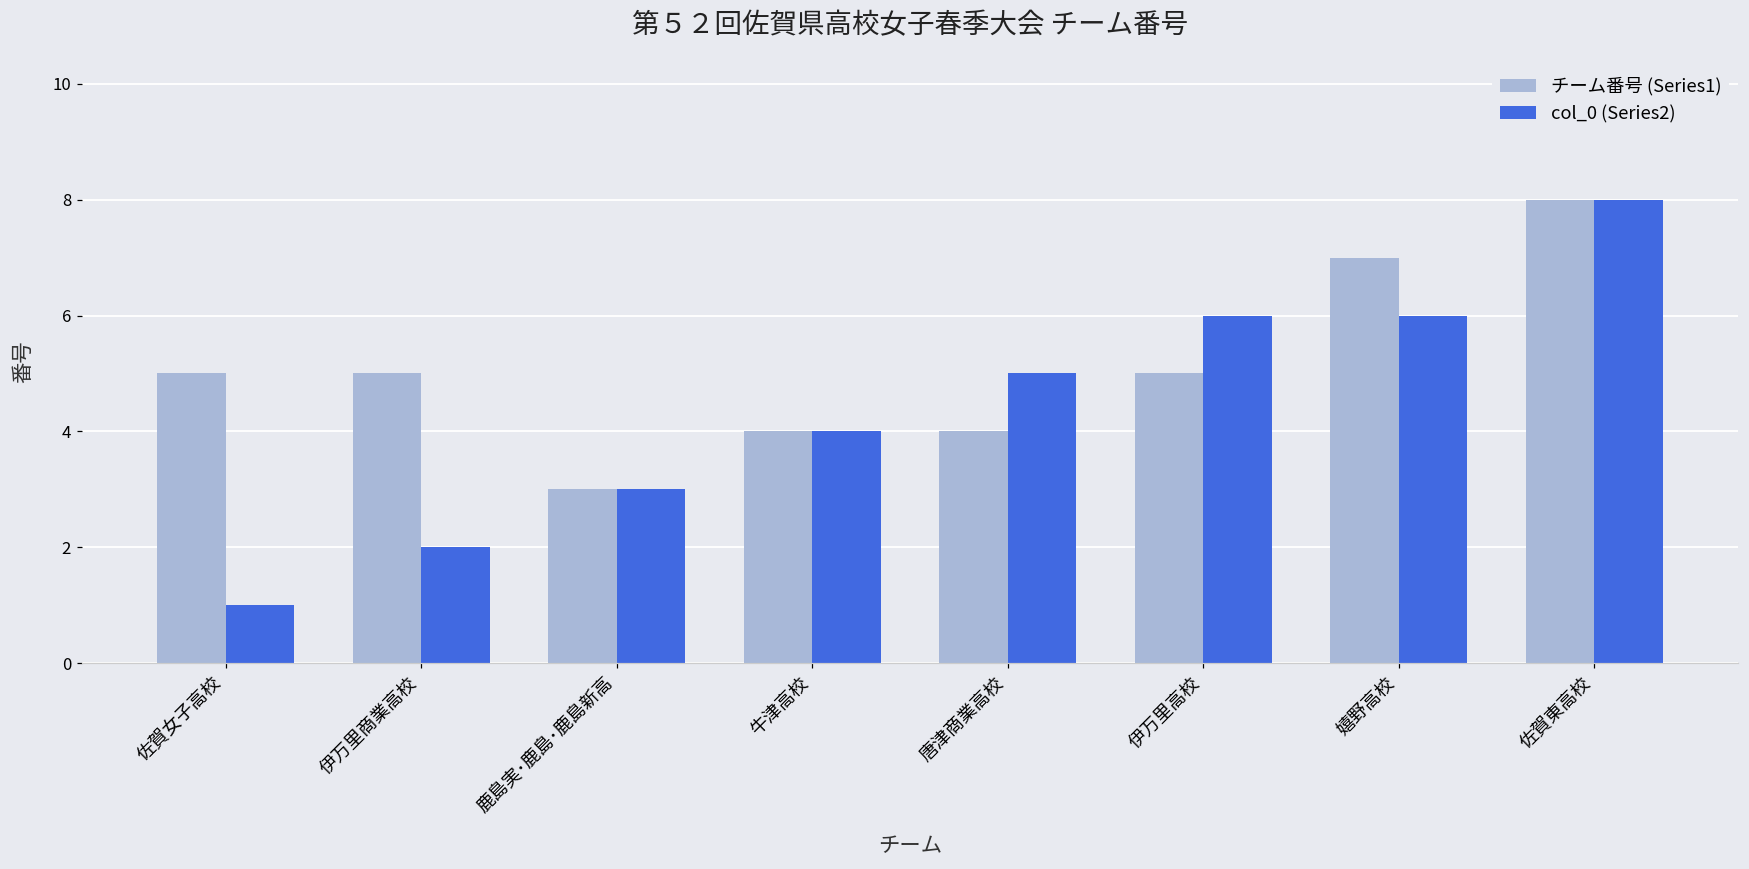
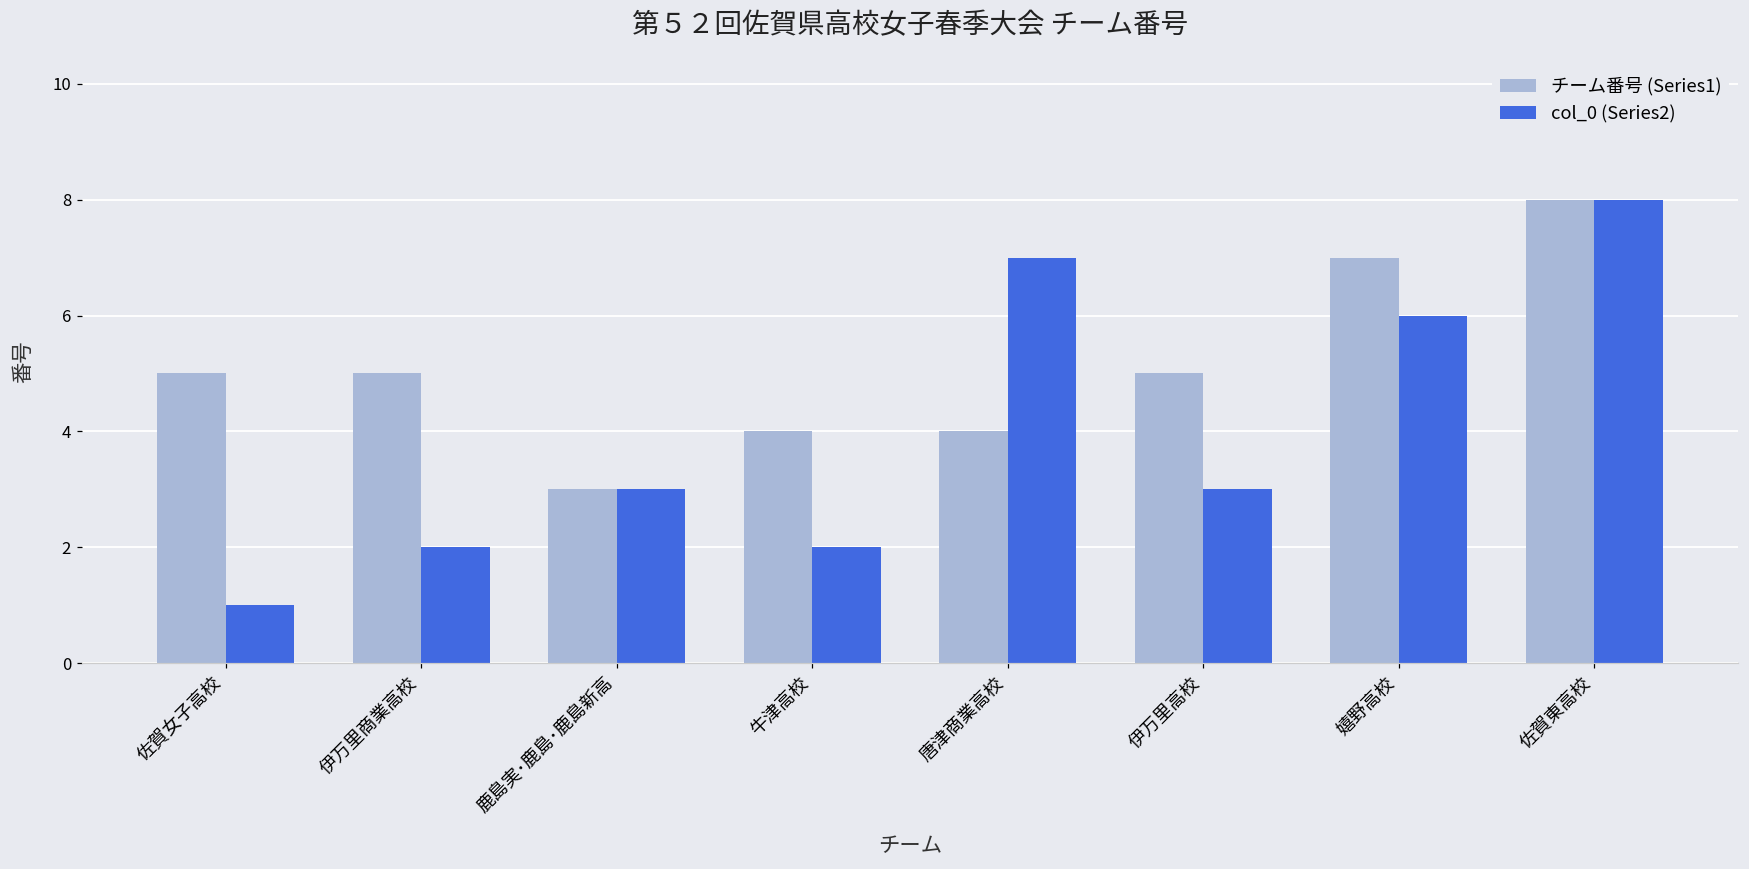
col_0 (Series2), 牛津高校: 4 -> 2
col_0 (Series2), 唐津商業高校: 5 -> 7
col_0 (Series2), 伊万里高校: 6 -> 3
